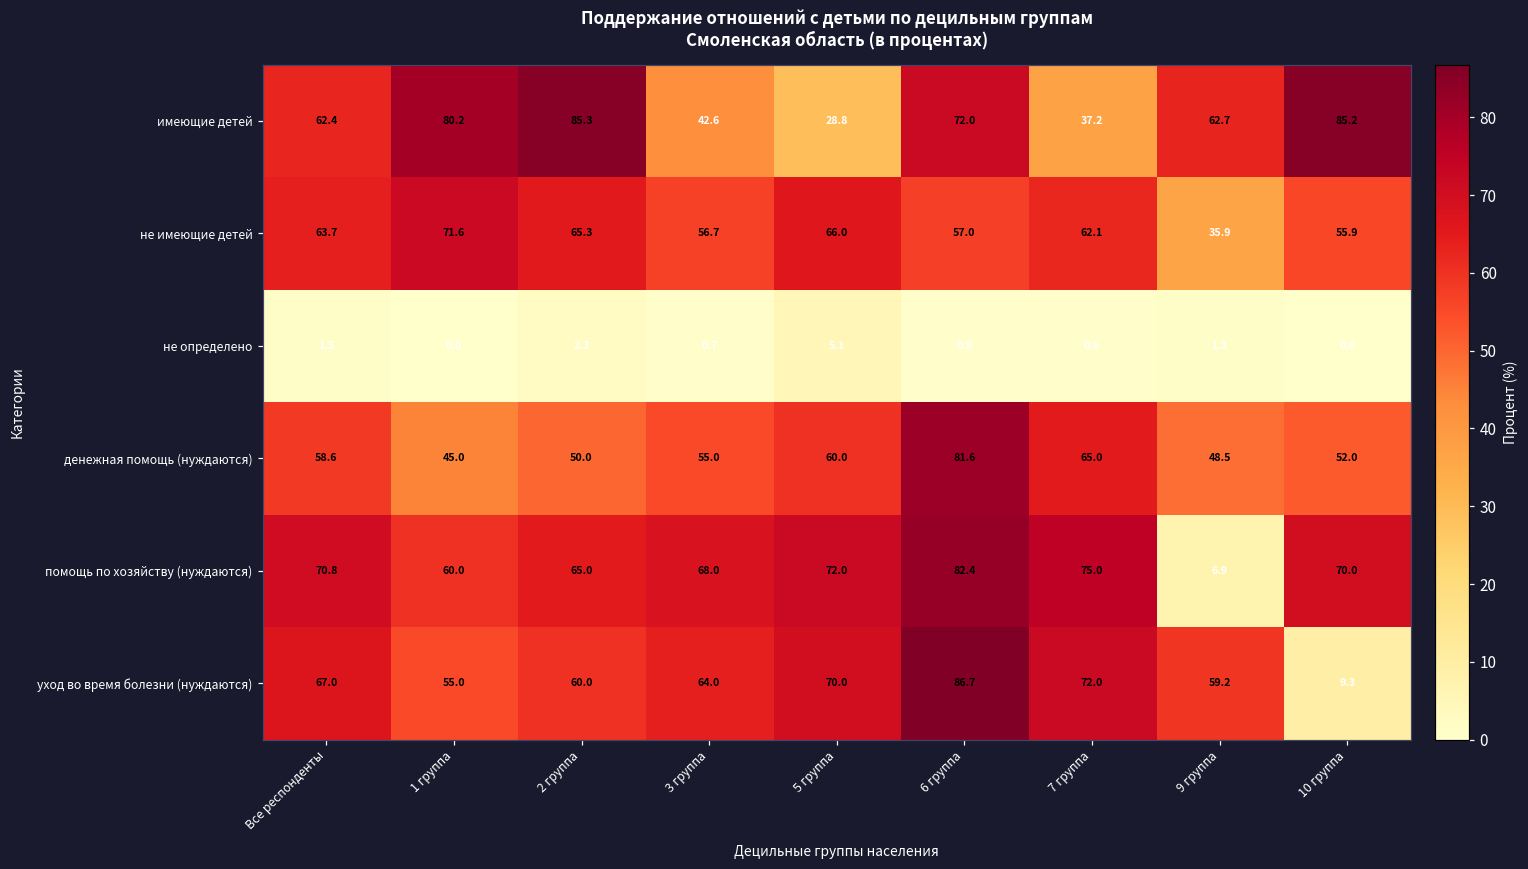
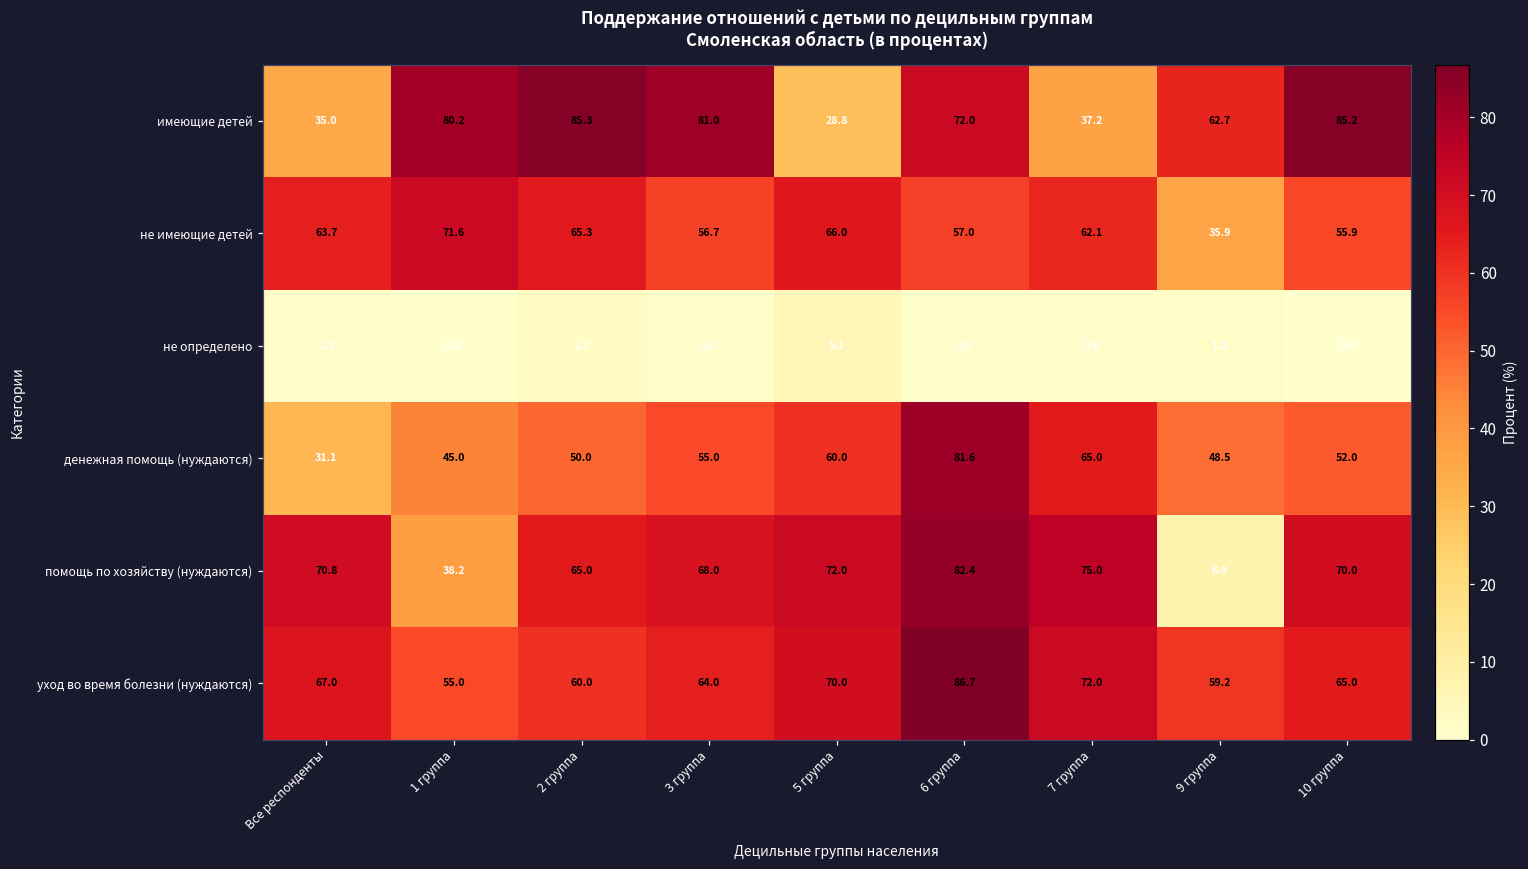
имеющие детей, Все респонденты: 62.4 -> 35.0
имеющие детей, 3 группа: 42.6 -> 81.0
денежная помощь (нуждаются), Все респонденты: 58.6 -> 31.1
помощь по хозяйству (нуждаются), 1 группа: 60.0 -> 38.2
уход во время болезни (нуждаются), 10 группа: 9.3 -> 65.0
